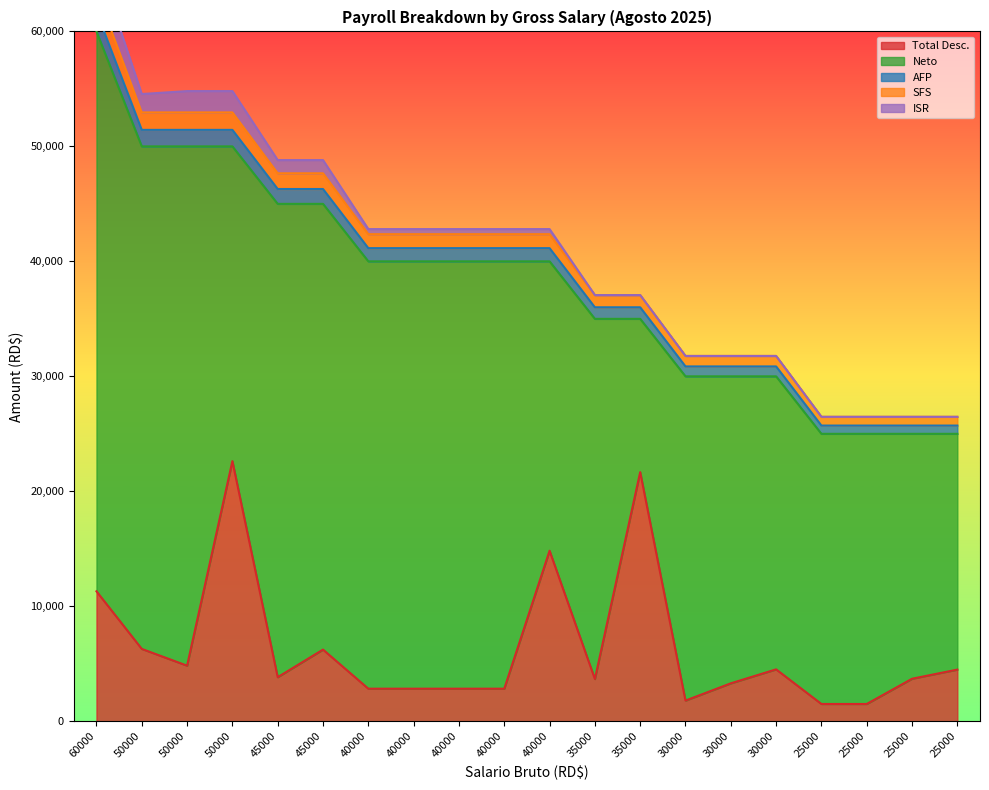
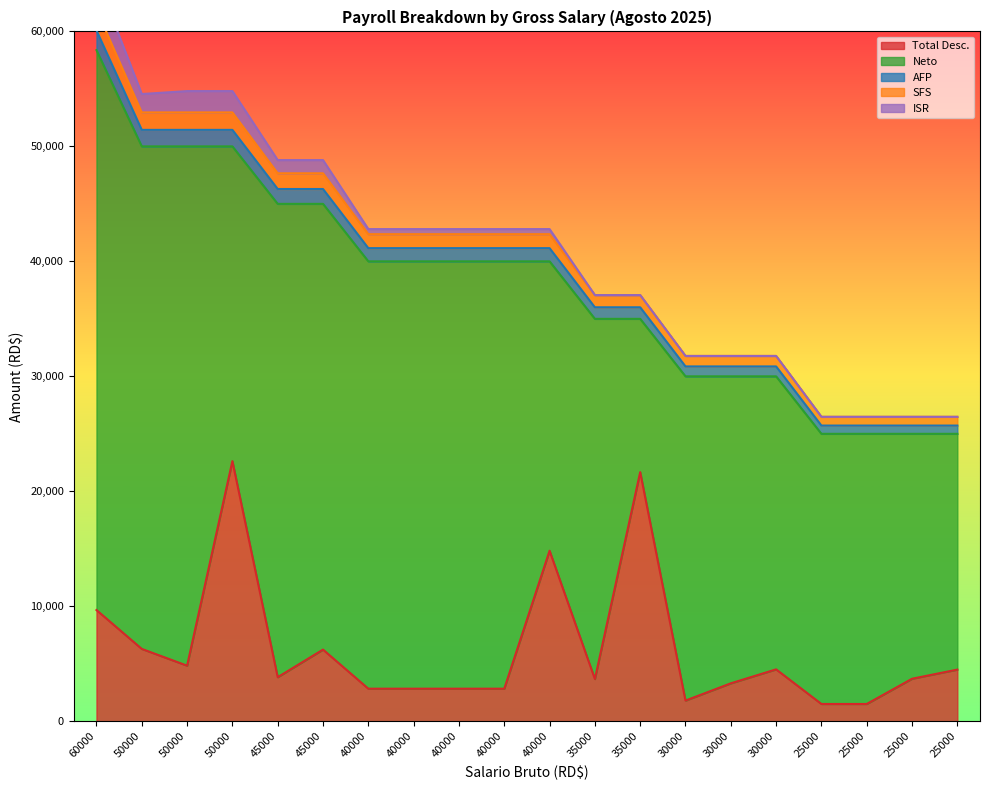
Total Desc., 60000: 11,300 -> 9,700
